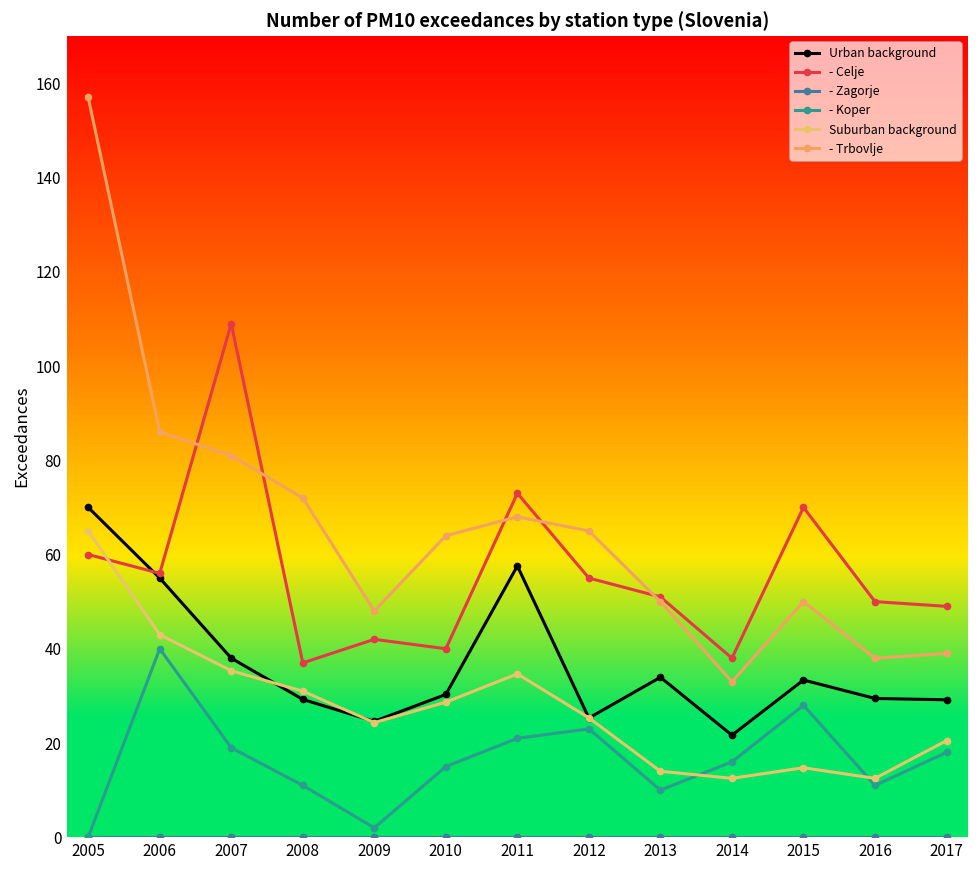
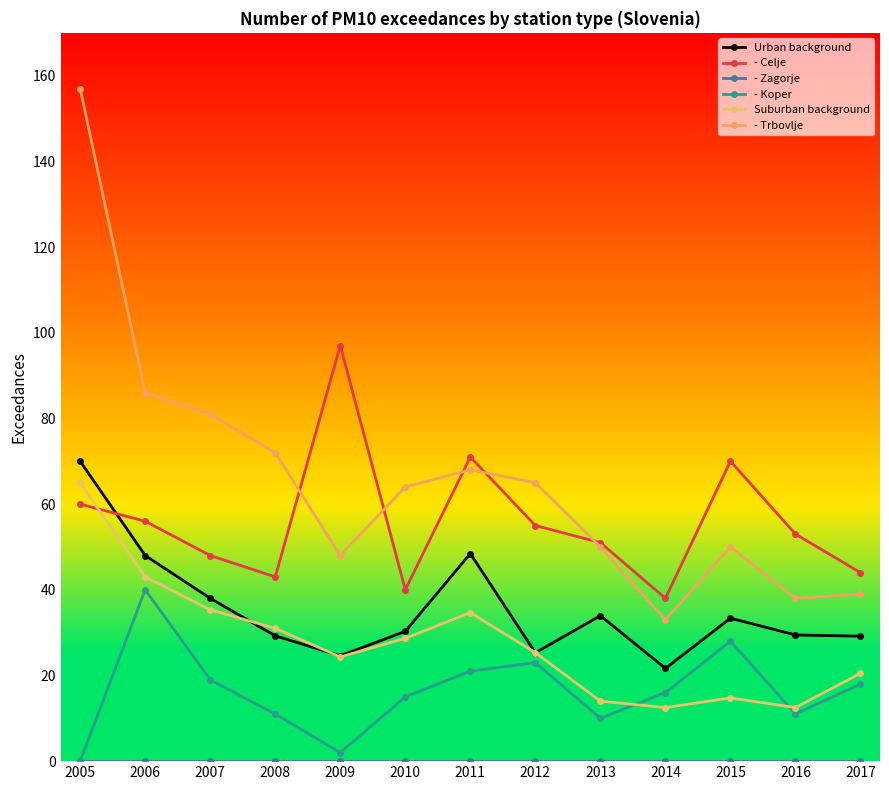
Urban background, 2006: 55 -> 48
- Celje, 2007: 109 -> 48
- Celje, 2008: 37 -> 43
- Celje, 2009: 42 -> 97
Urban background, 2011: 58 -> 48
- Celje, 2011: 73 -> 71
- Celje, 2016: 50 -> 53
- Celje, 2017: 49 -> 44
